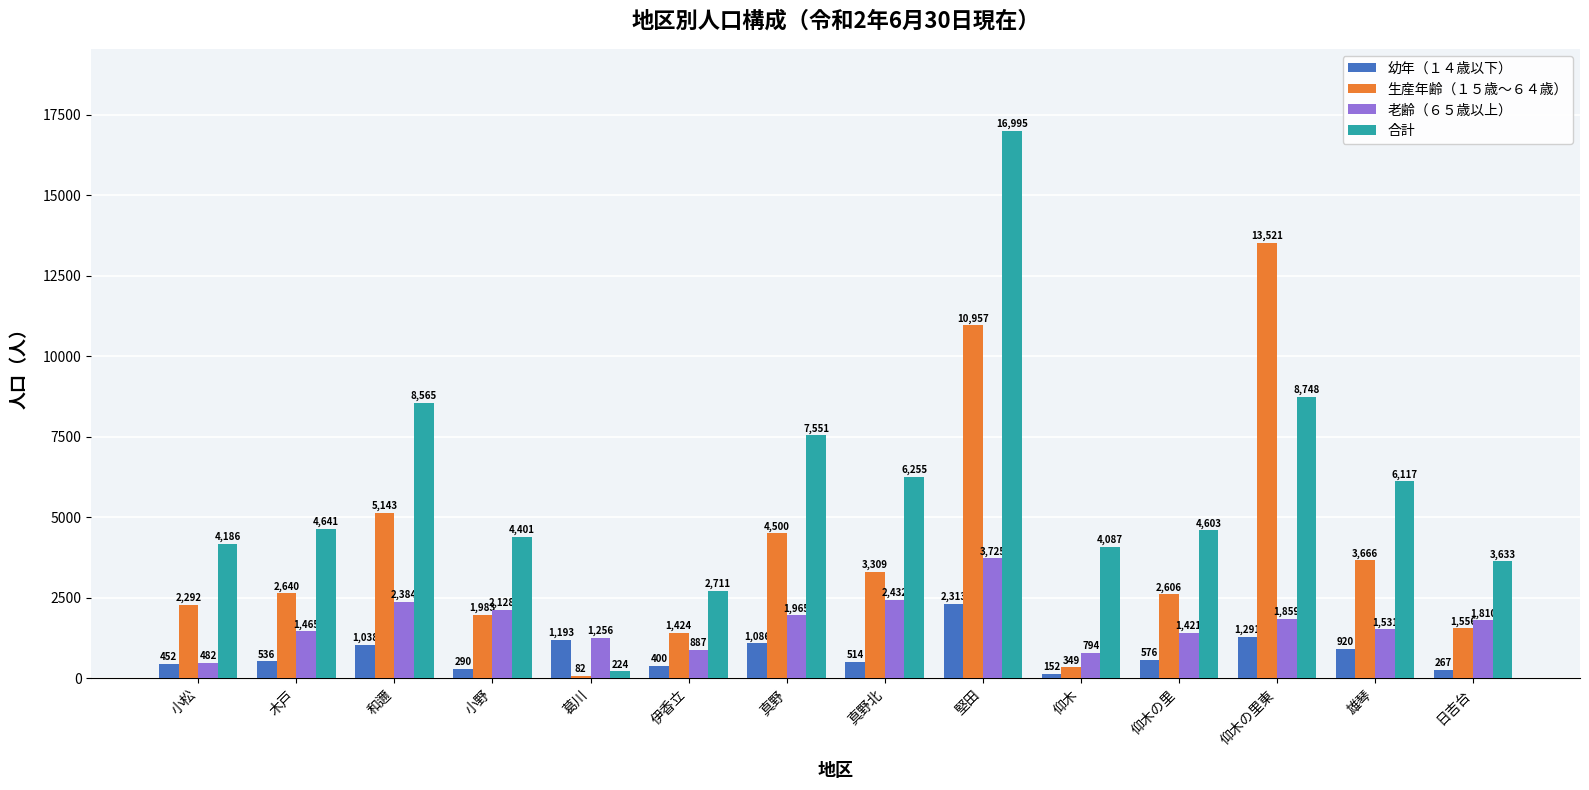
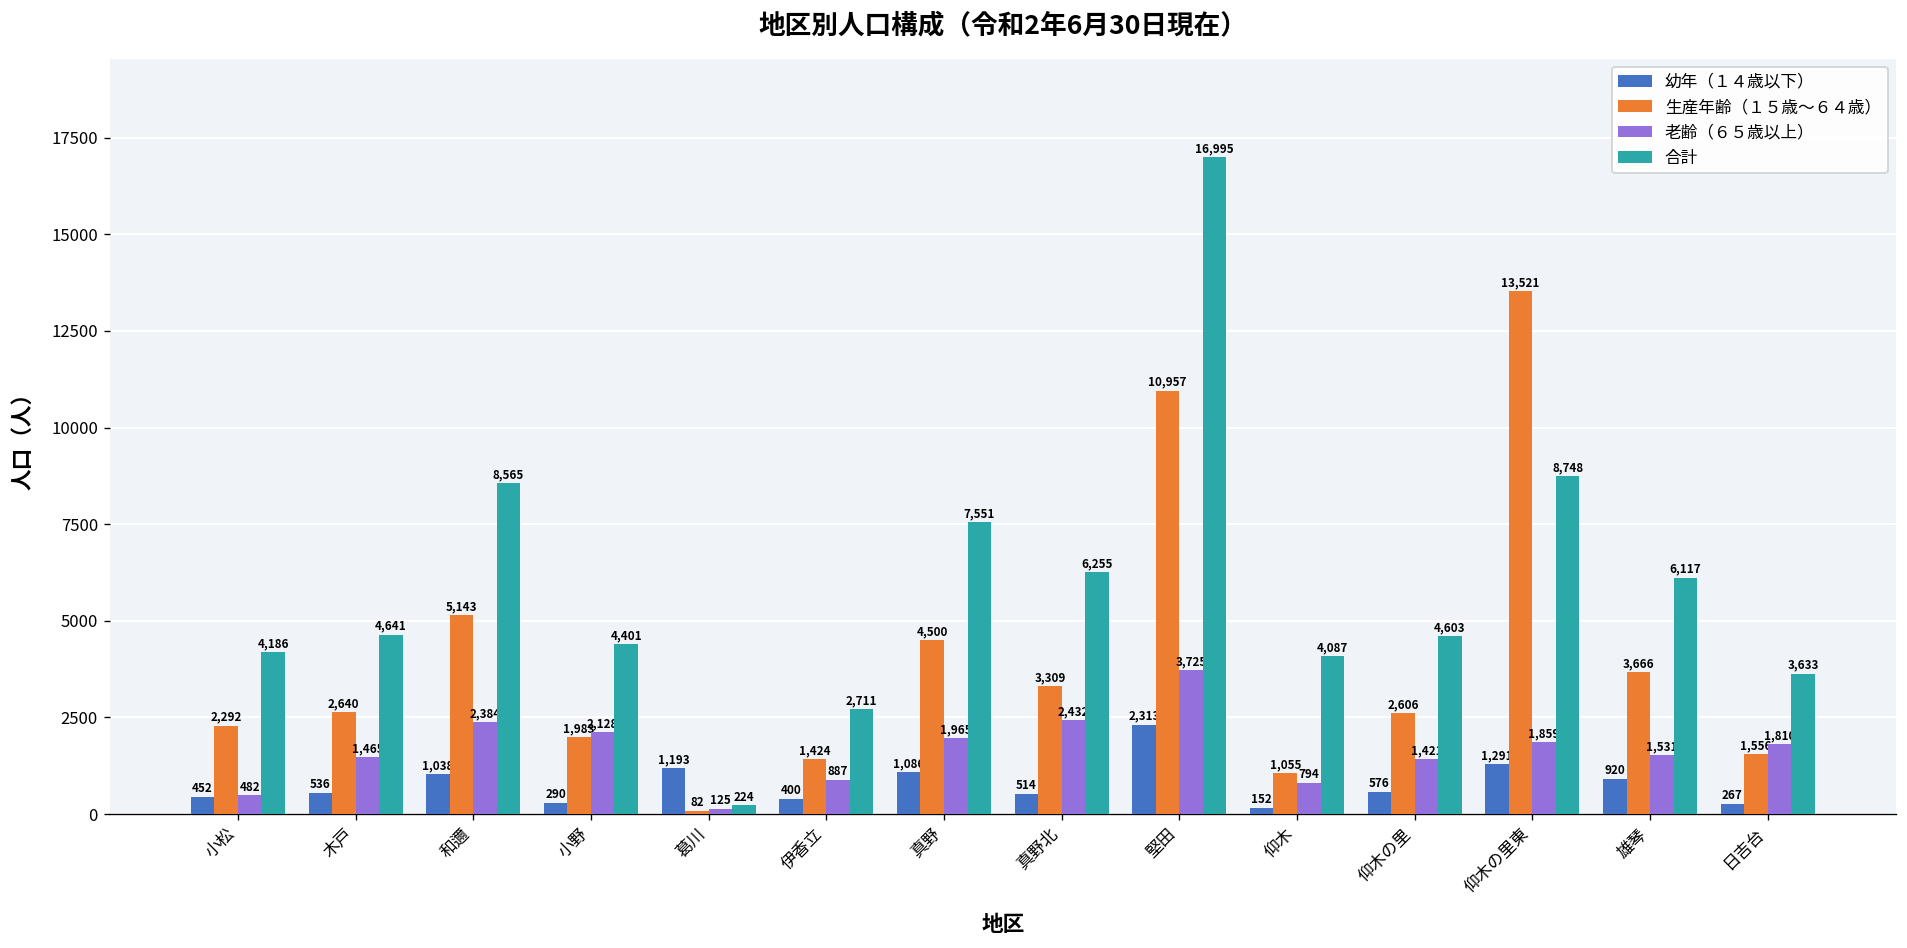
老齢（６５歳以上）, 葛川: 1,256 -> 125
生産年齢（１５歳～６４歳）, 仰木: 349 -> 1,055
